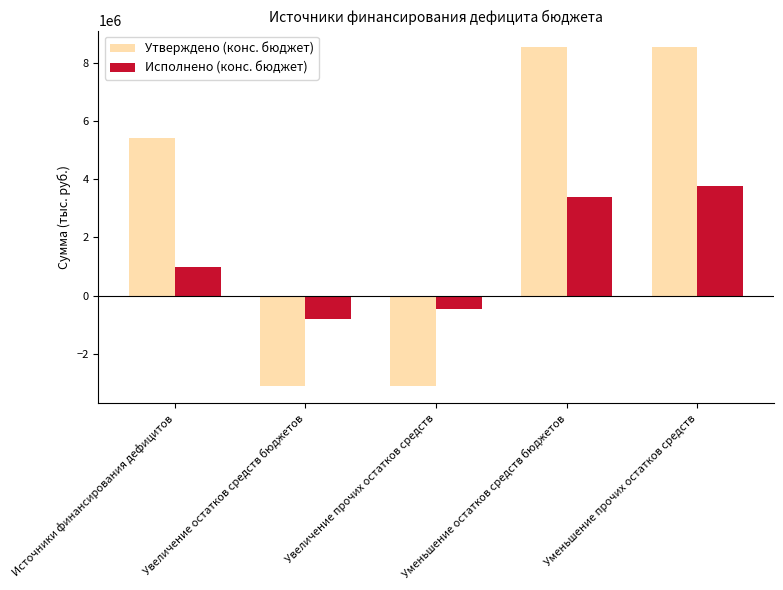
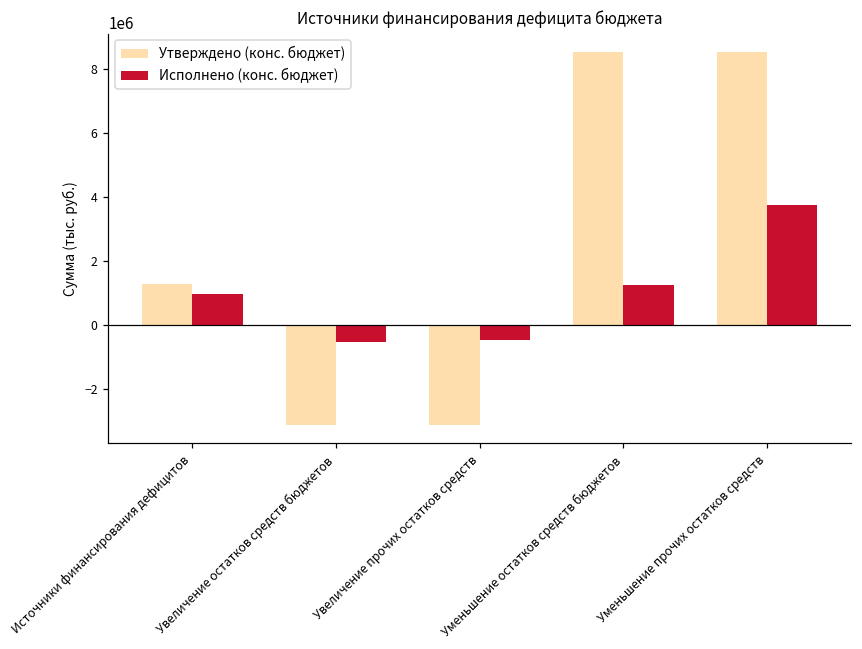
Утверждено (конс. бюджет), Источники финансирования дефицитов: 5400000 -> 1300000
Исполнено (конс. бюджет), Увеличение остатков средств бюджетов: -800000 -> -500000
Исполнено (конс. бюджет), Уменьшение остатков средств бюджетов: 3400000 -> 1300000
